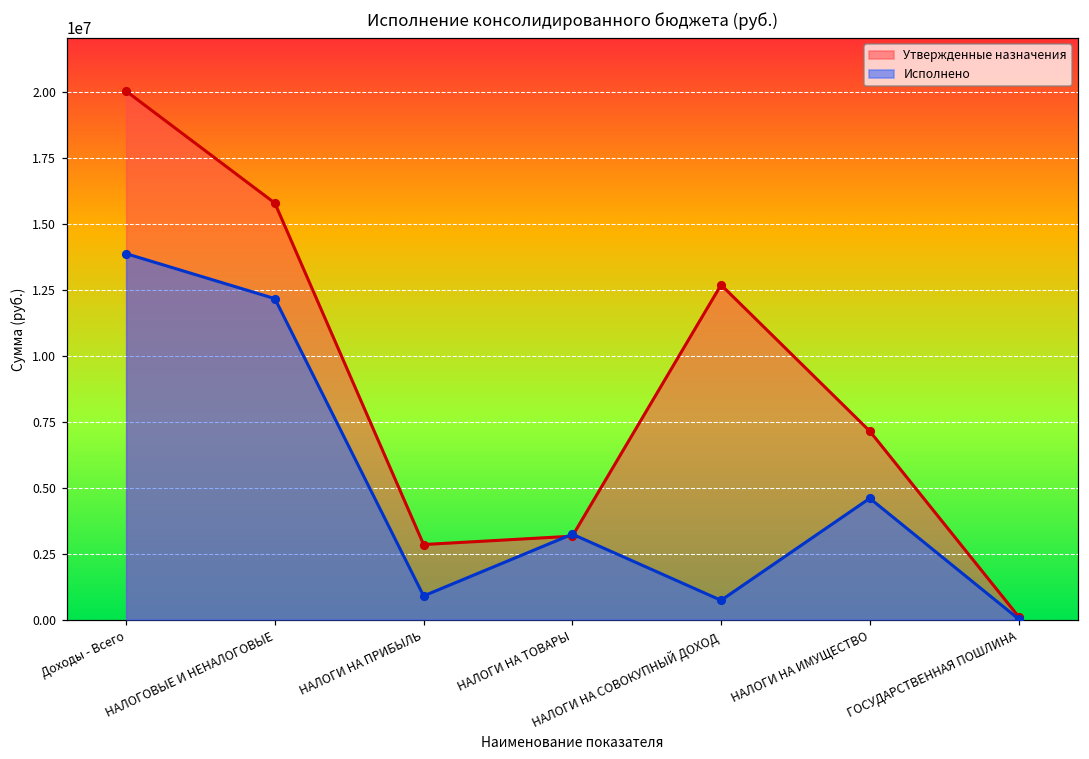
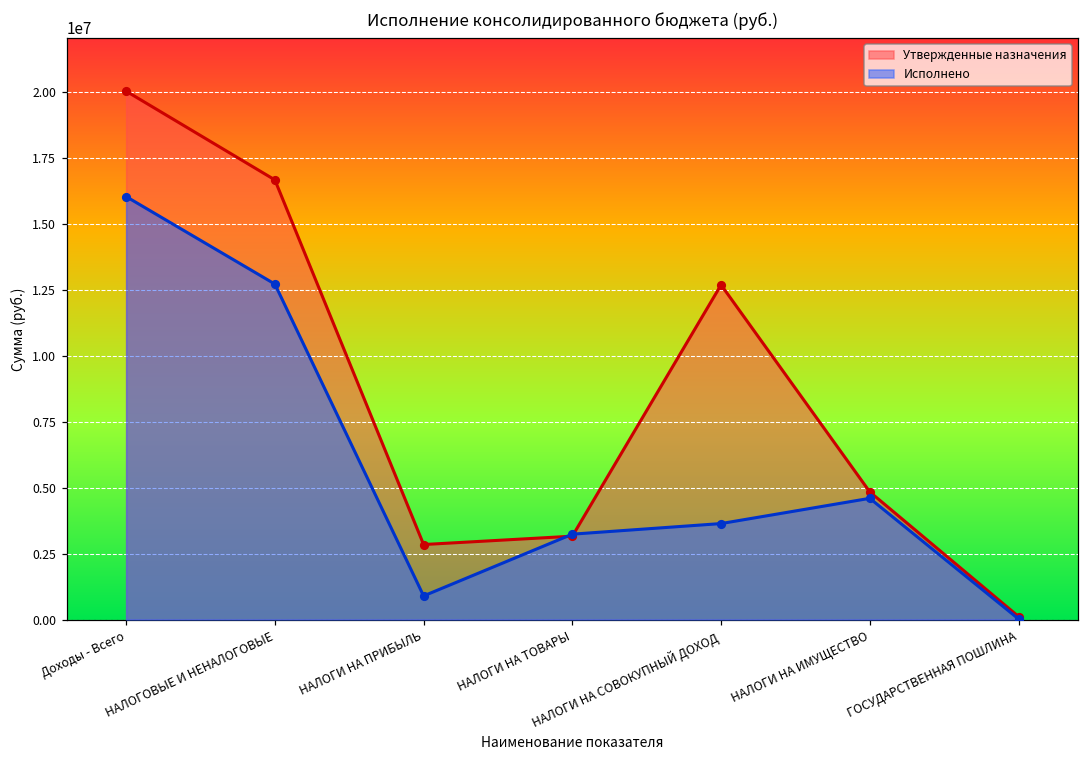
Исполнено, Доходы - Всего: 13900000 -> 16000000
Утвержденные назначения, НАЛОГОВЫЕ И НЕНАЛОГОВЫЕ: 15800000 -> 16700000
Исполнено, НАЛОГОВЫЕ И НЕНАЛОГОВЫЕ: 12200000 -> 12700000
Исполнено, НАЛОГИ НА СОВОКУПНЫЙ ДОХОД: 700000 -> 3600000
Утвержденные назначения, НАЛОГИ НА ИМУЩЕСТВО: 7100000 -> 4800000
